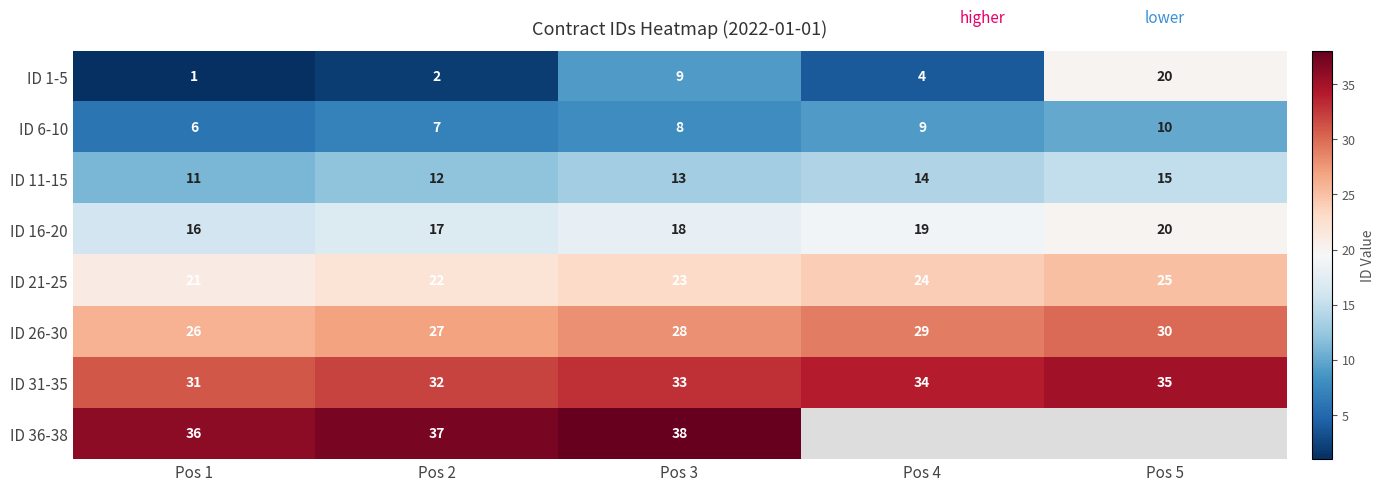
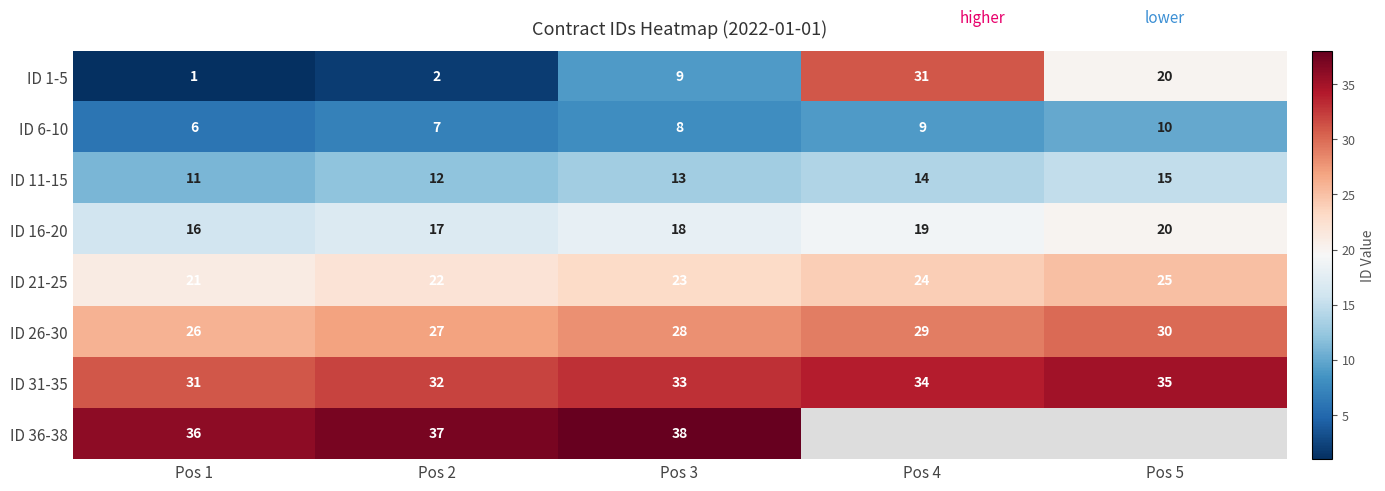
ID 1-5, Pos 4: 4 -> 31
